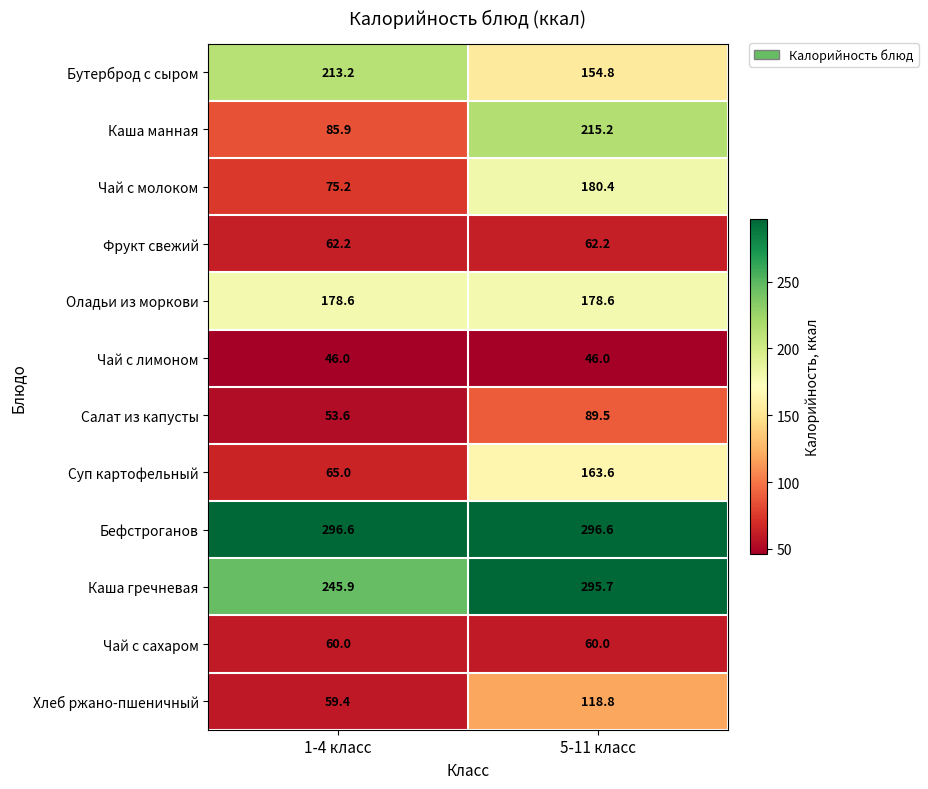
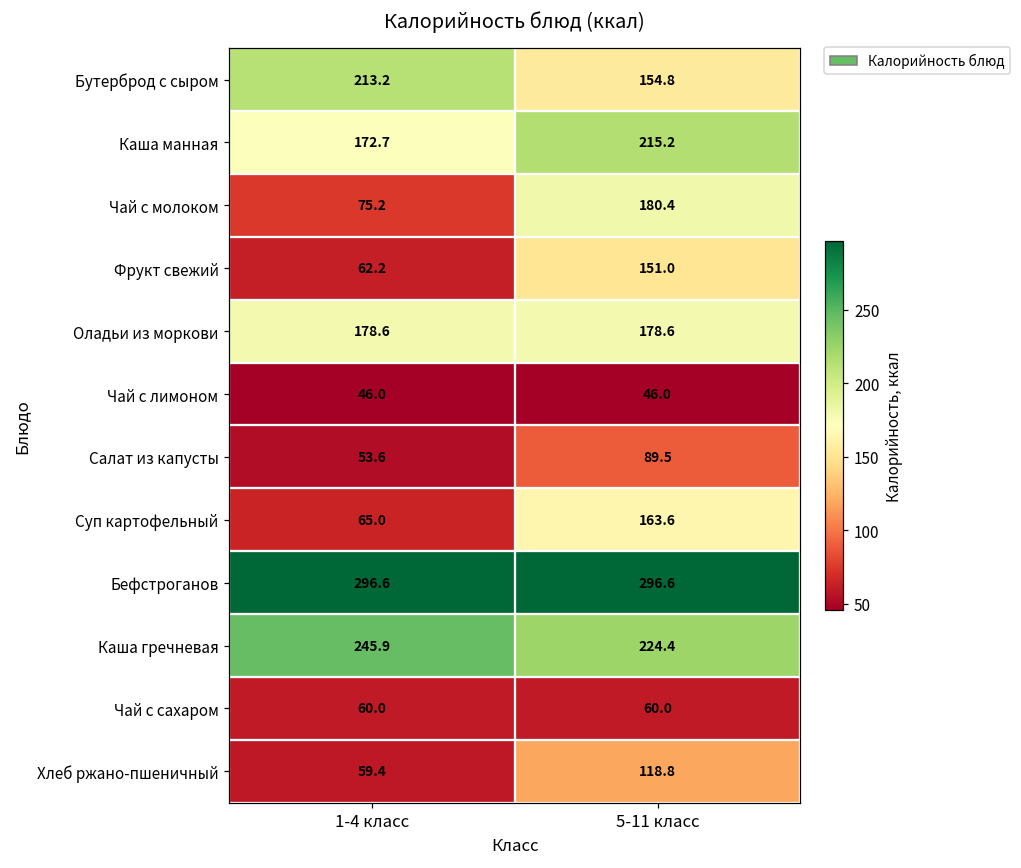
Каша манная, 1-4 класс: 85.9 -> 172.7
Фрукт свежий, 5-11 класс: 62.2 -> 151.0
Каша гречневая, 5-11 класс: 295.7 -> 224.4
